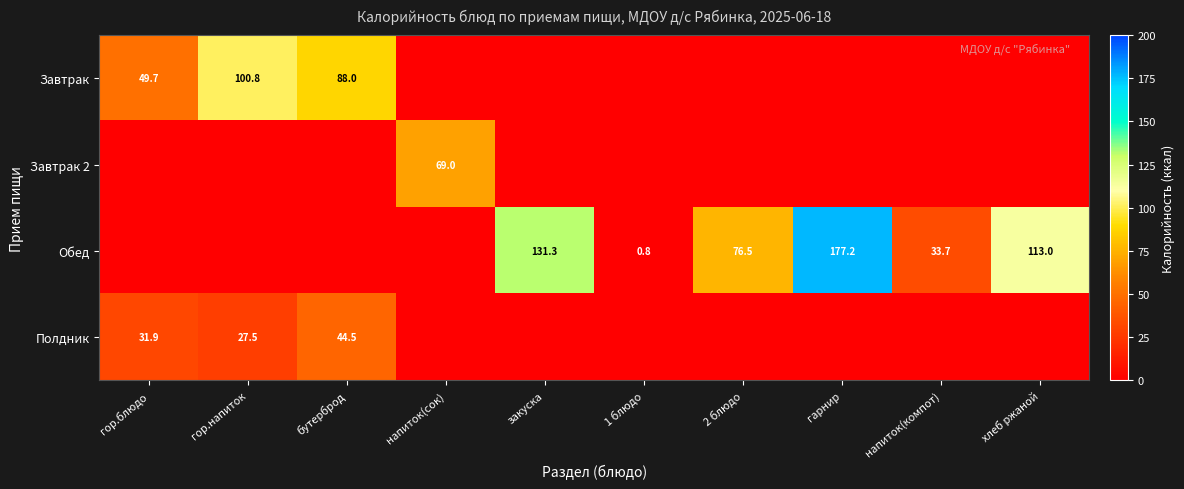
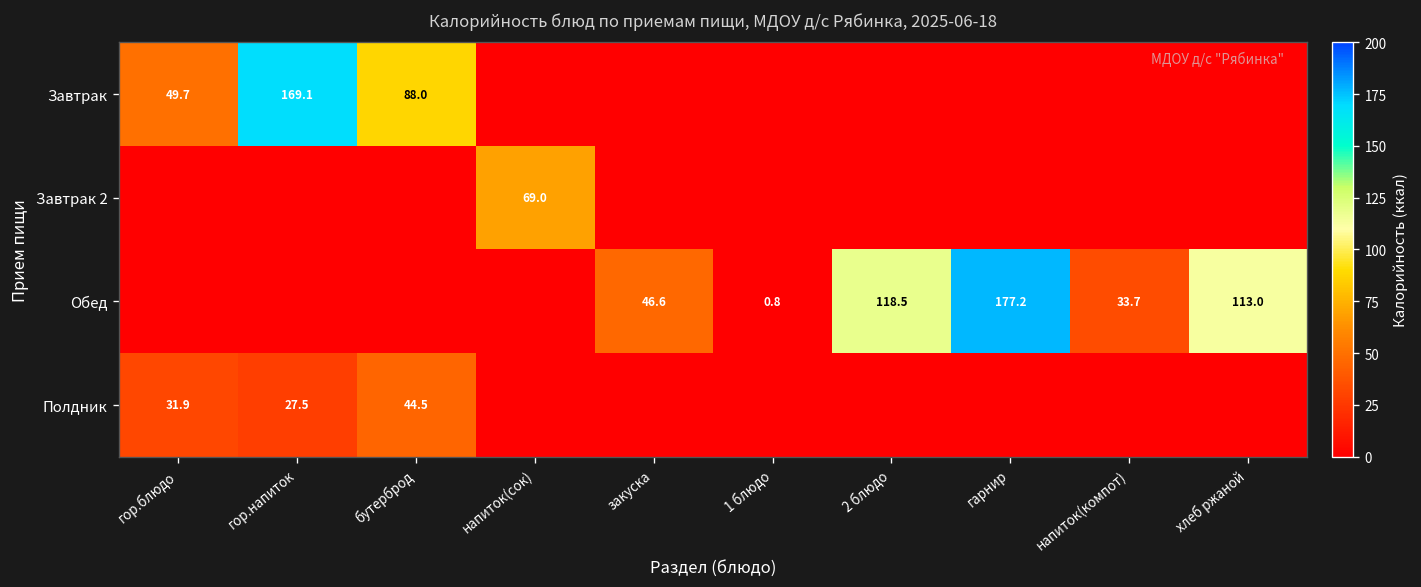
Завтрак, гор.напиток: 100.8 -> 169.1
Обед, закуска: 131.3 -> 46.6
Обед, 2 блюдо: 76.5 -> 118.5
